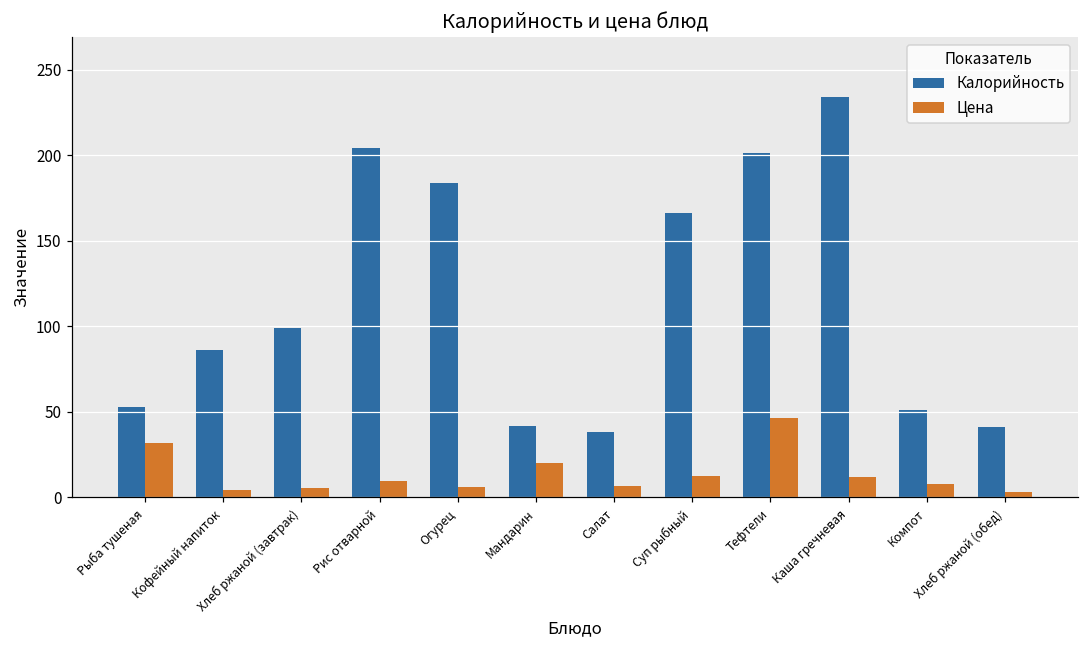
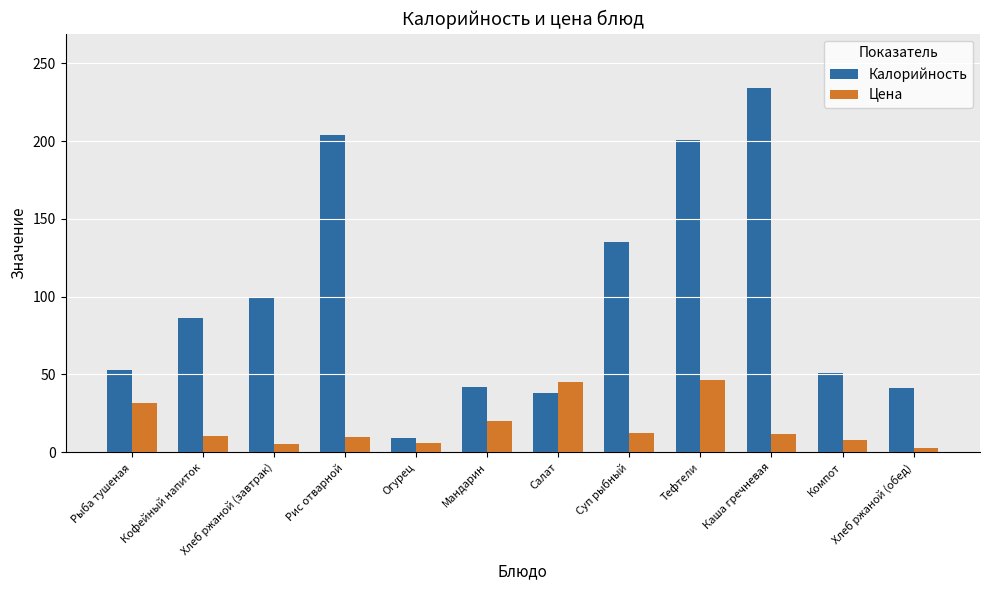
Цена, Кофейный напиток: 4 -> 10
Калорийность, Огурец: 184 -> 9
Цена, Салат: 7 -> 45
Калорийность, Суп рыбный: 166 -> 135
